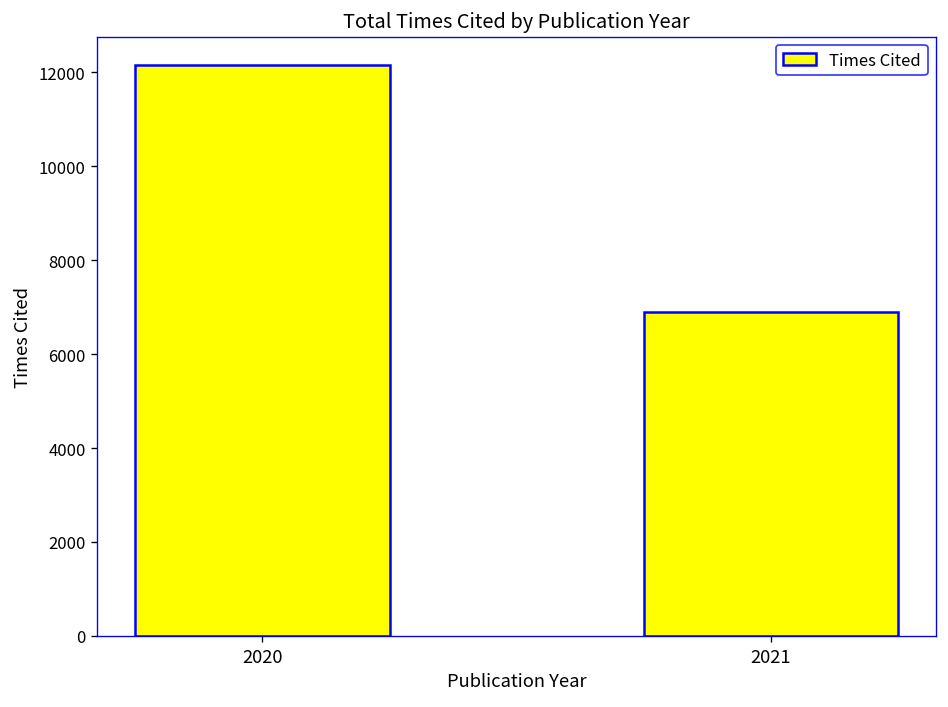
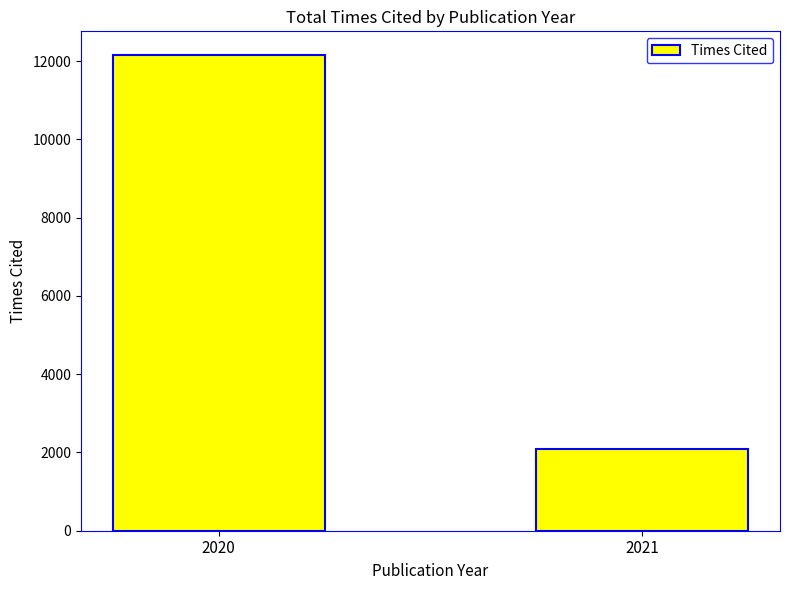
2021: 6900 -> 2100
